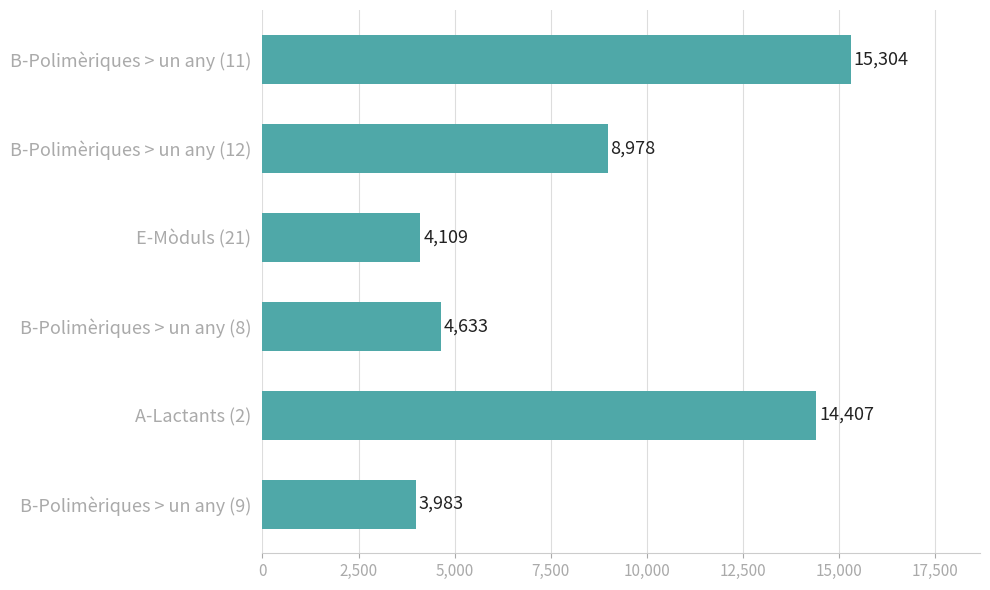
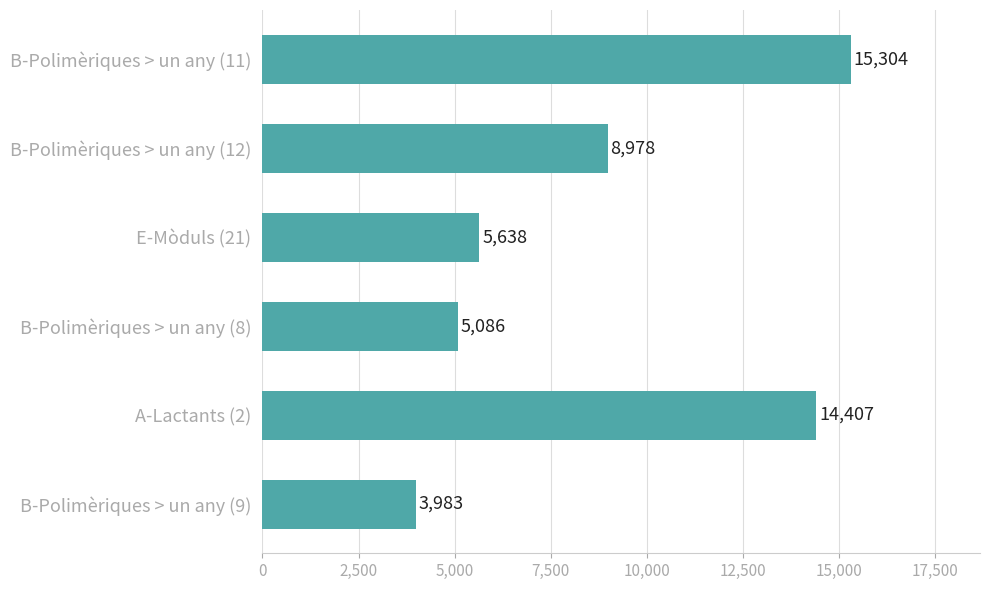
E-Mòduls (21): 4,109 -> 5,638
B-Polimèriques > un any (8): 4,633 -> 5,086
